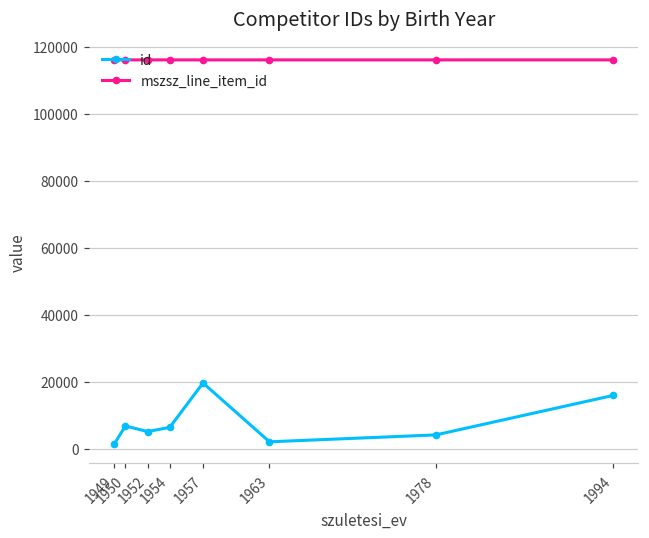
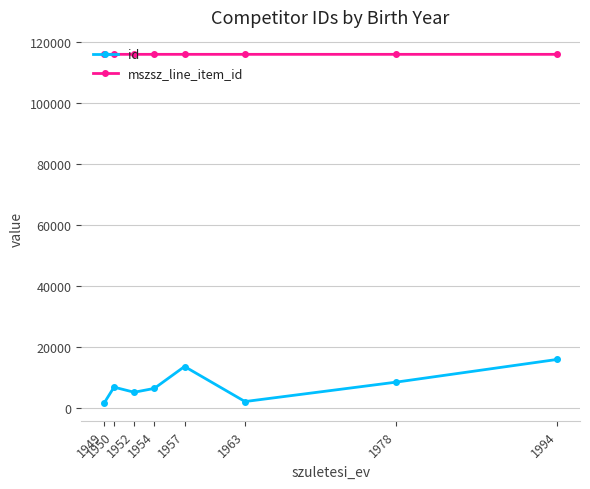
id, 1957: 20000 -> 14000
id, 1978: 4000 -> 8000
